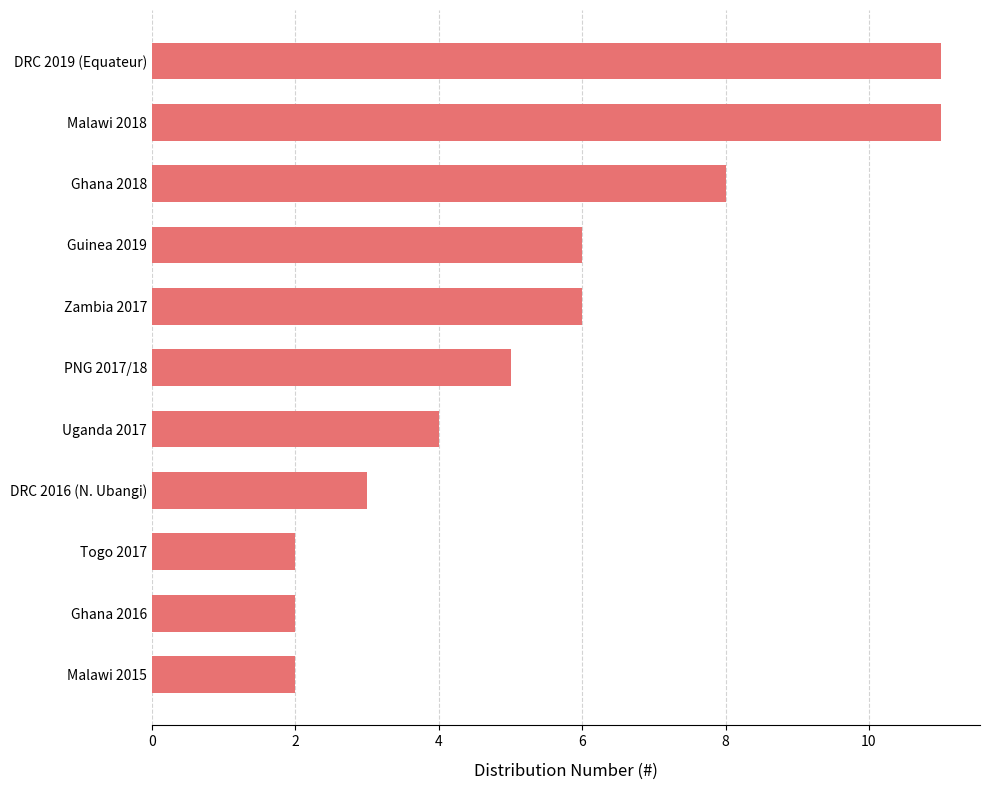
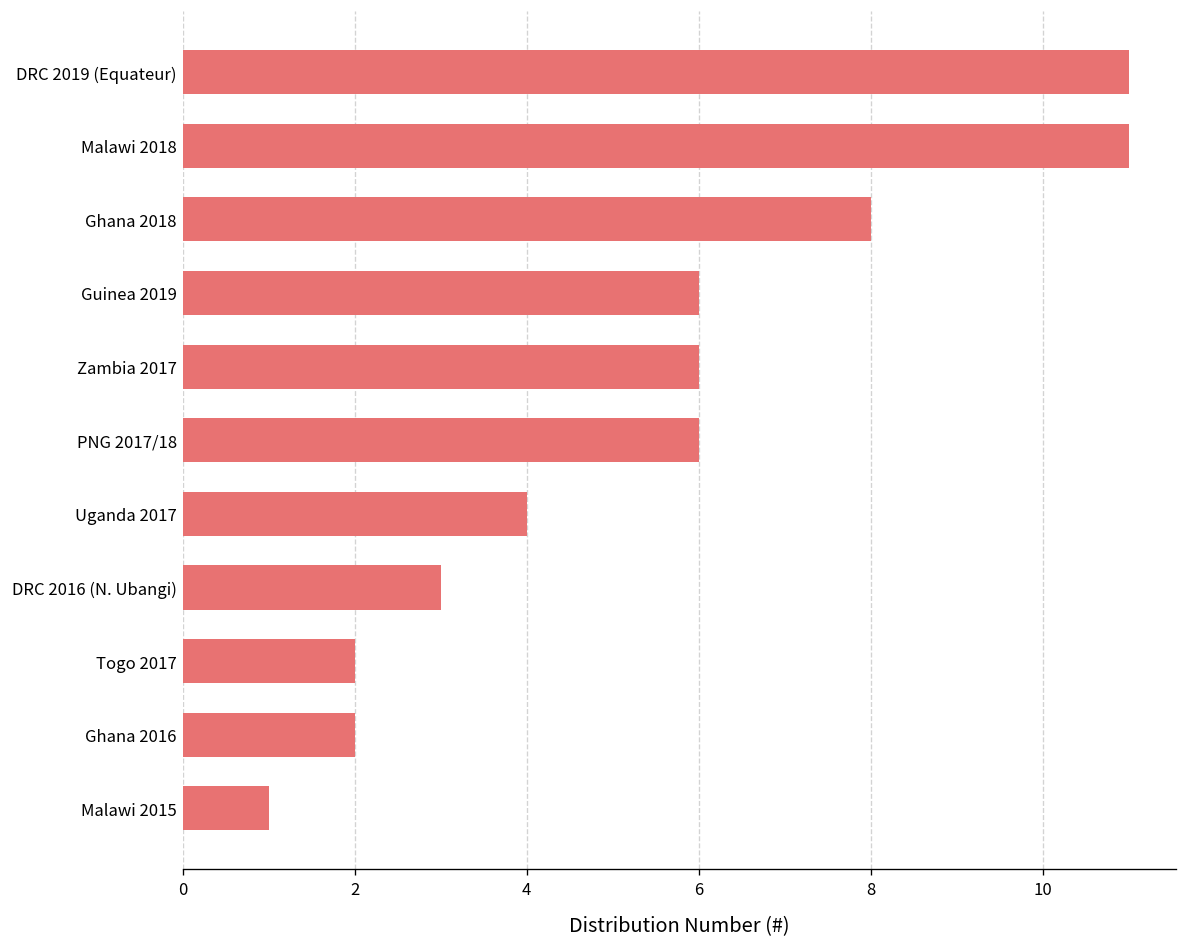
PNG 2017/18: 5 -> 6
Malawi 2015: 2 -> 1
